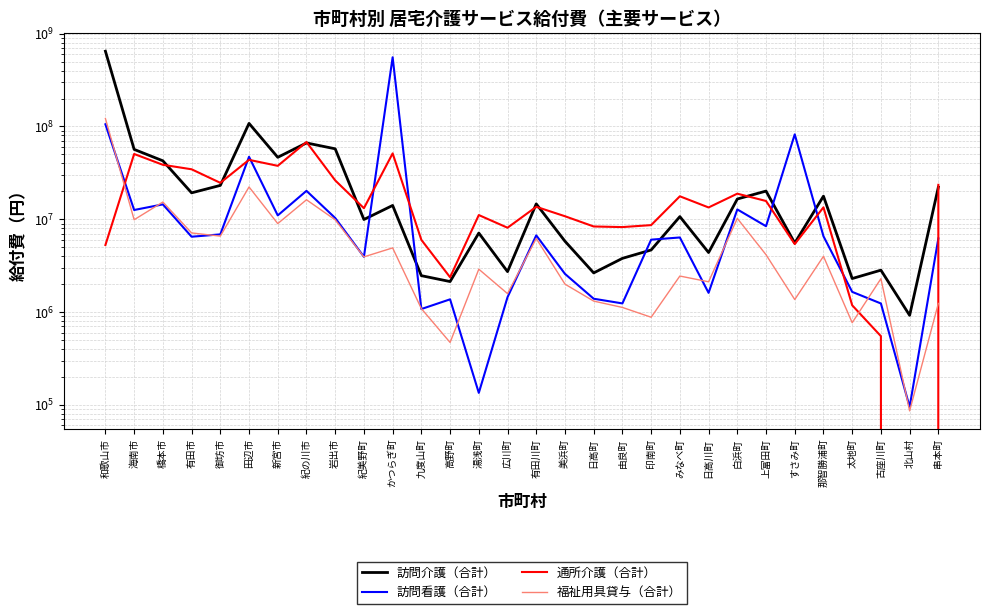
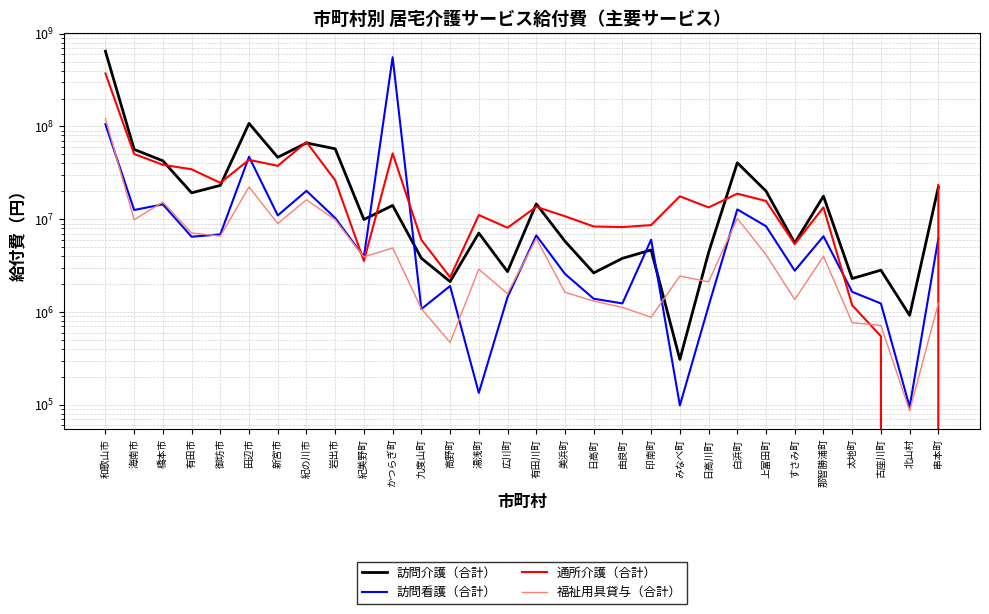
通所介護（合計）, 和歌山市: 5000000 -> 370000000
通所介護（合計）, 紀美野町: 13000000 -> 3600000
訪問介護（合計）, 九度山町: 2500000 -> 3800000
訪問看護（合計）, 高野町: 1400000 -> 1900000
福祉用具貸与（合計）, 美浜町: 2000000 -> 1600000
訪問介護（合計）, みなべ町: 11000000 -> 310000
訪問看護（合計）, みなべ町: 6000000 -> 100000
訪問看護（合計）, 日高川町: 1600000 -> 1200000
訪問介護（合計）, 白浜町: 17000000 -> 40000000
訪問看護（合計）, すさみ町: 80000000 -> 2800000
福祉用具貸与（合計）, 古座川町: 2300000 -> 700000
